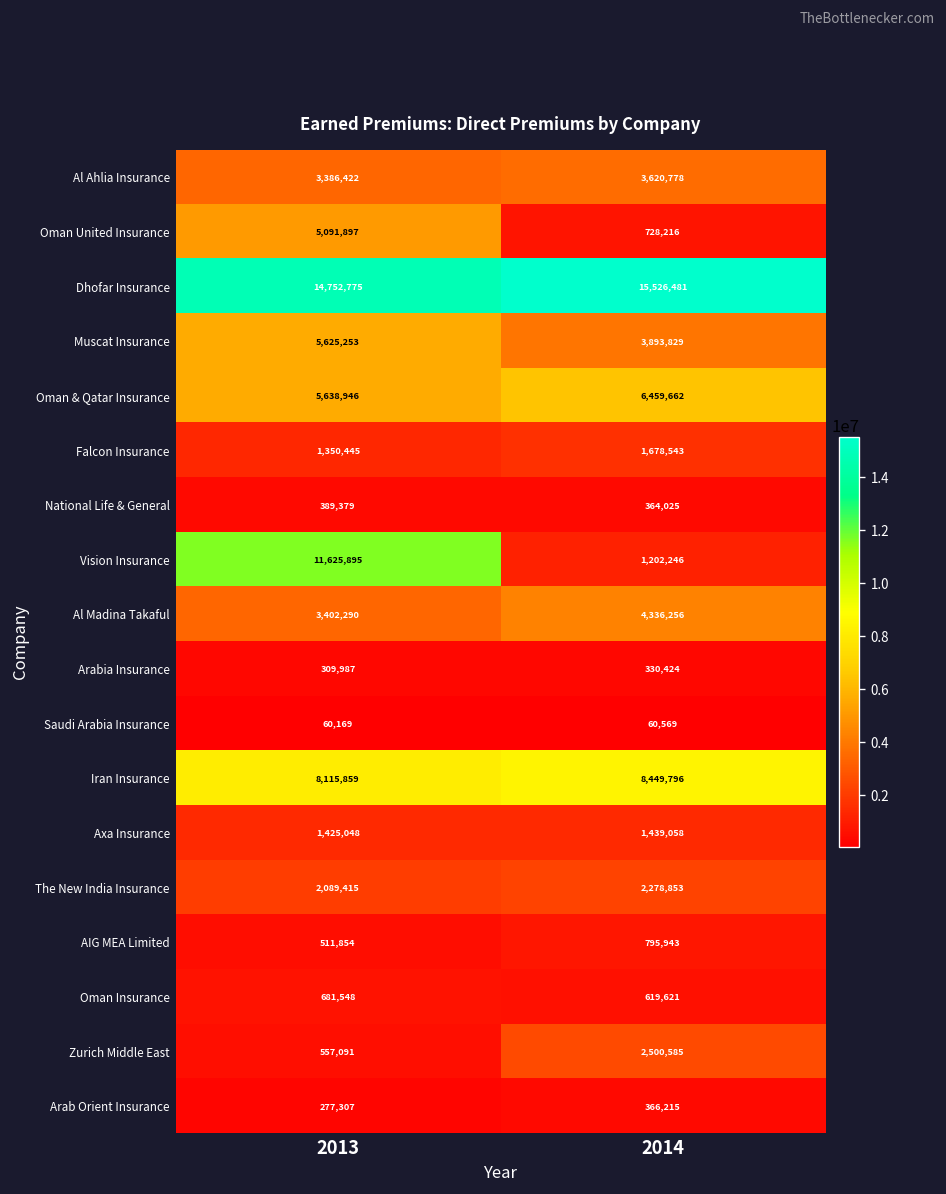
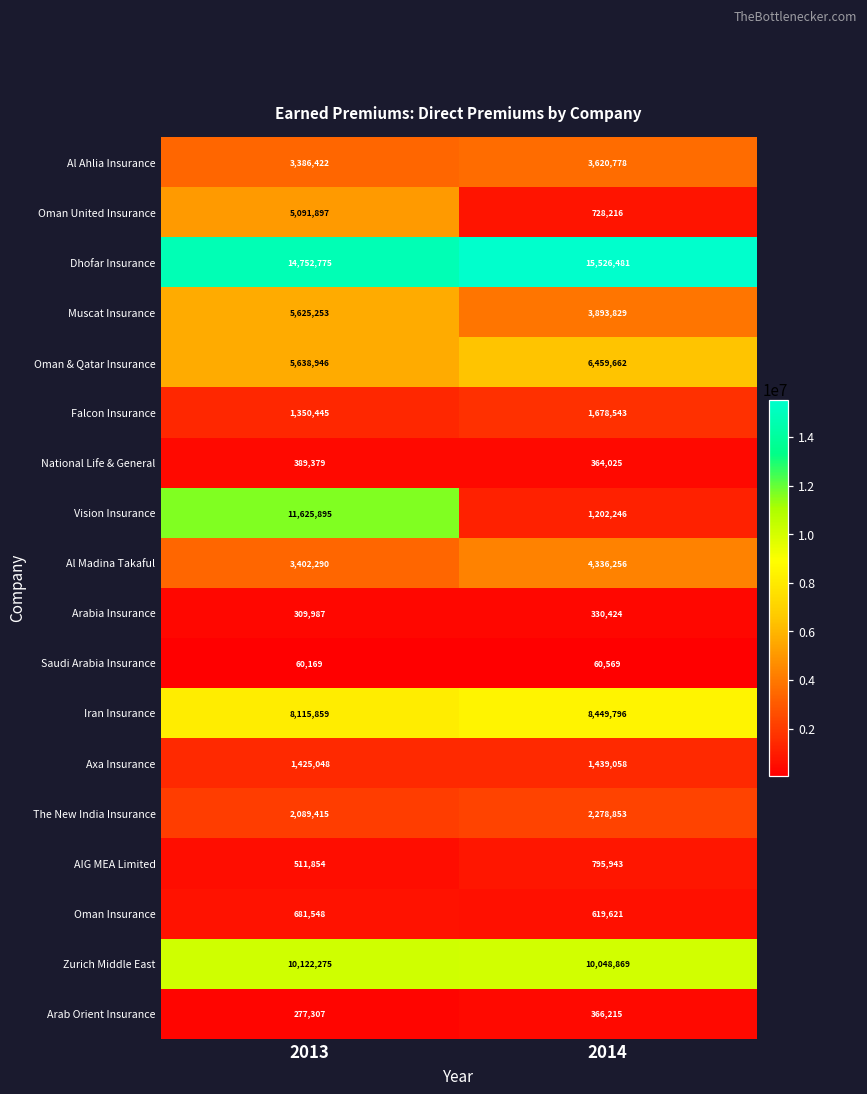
Zurich Middle East, 2013: 557,091 -> 10,122,275
Zurich Middle East, 2014: 2,500,585 -> 10,048,869
